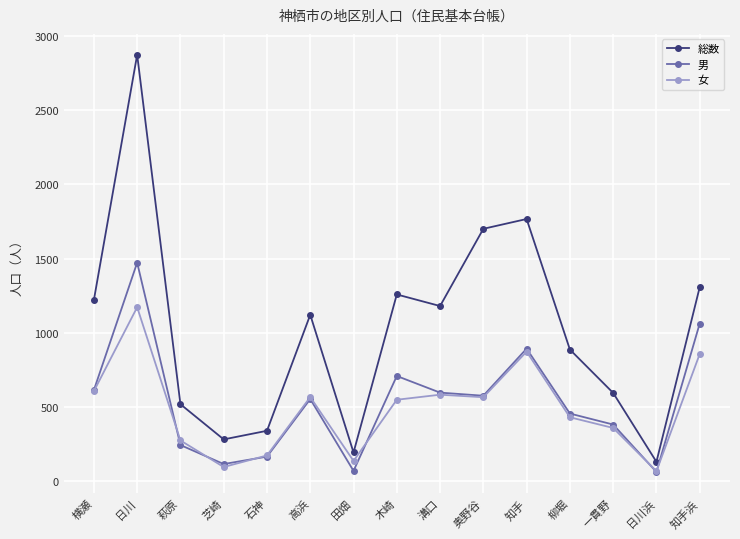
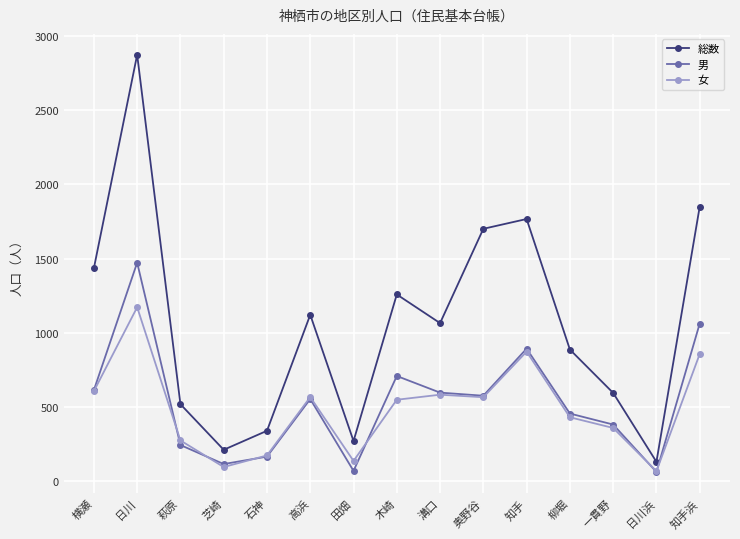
総数, 横瀬: 1220 -> 1440
総数, 芝崎: 280 -> 210
総数, 田畑: 190 -> 270
総数, 溝口: 1180 -> 1070
総数, 知手浜: 1310 -> 1850
